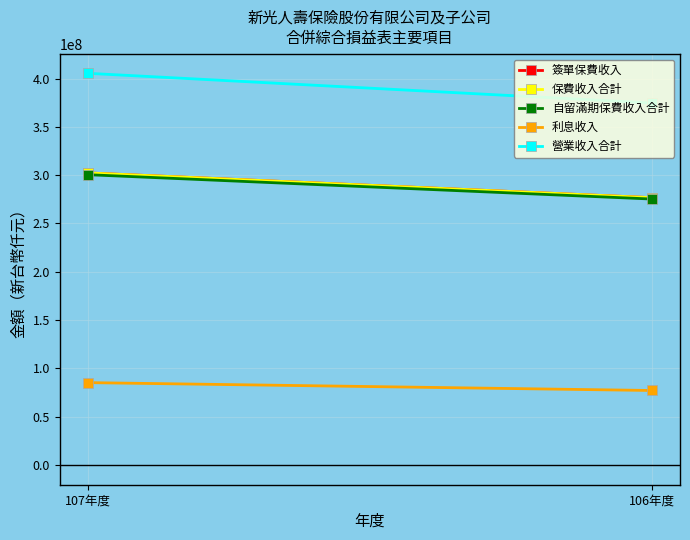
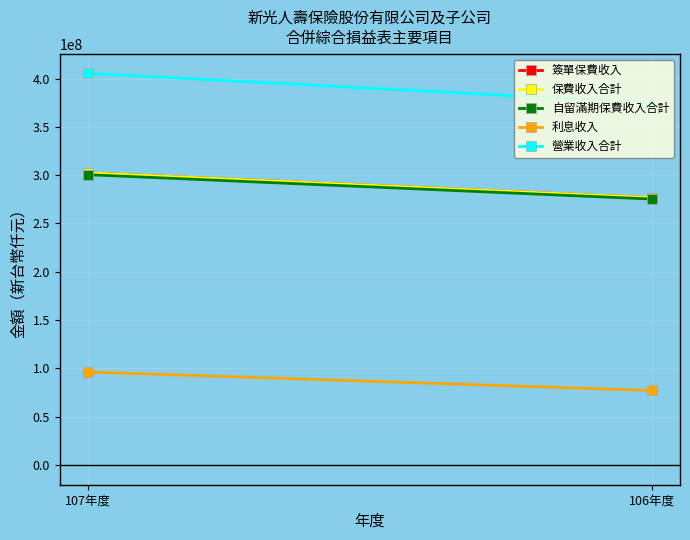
利息收入, 107年度: 90000000 -> 100000000
